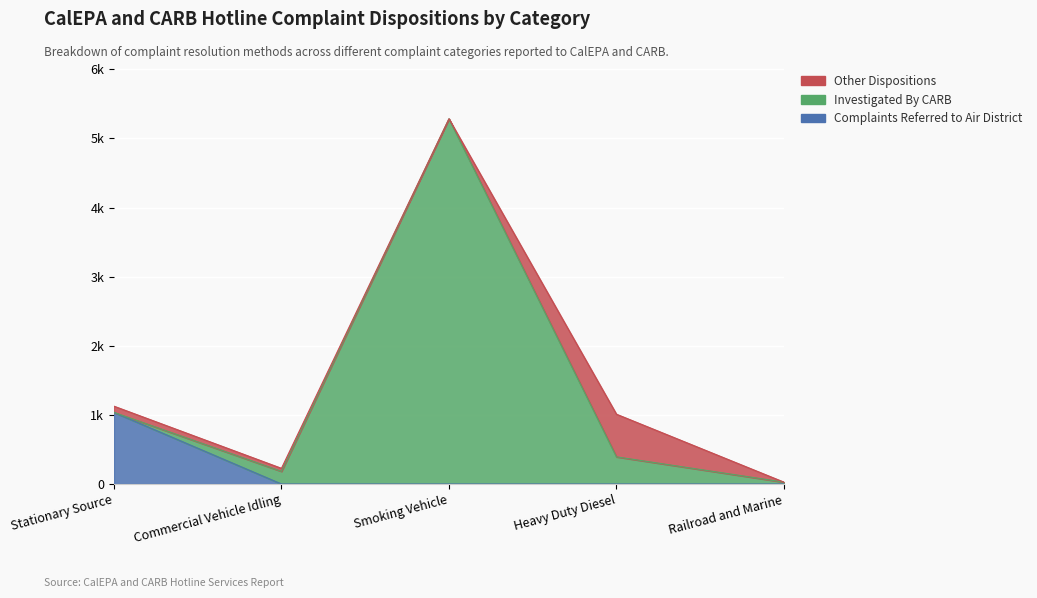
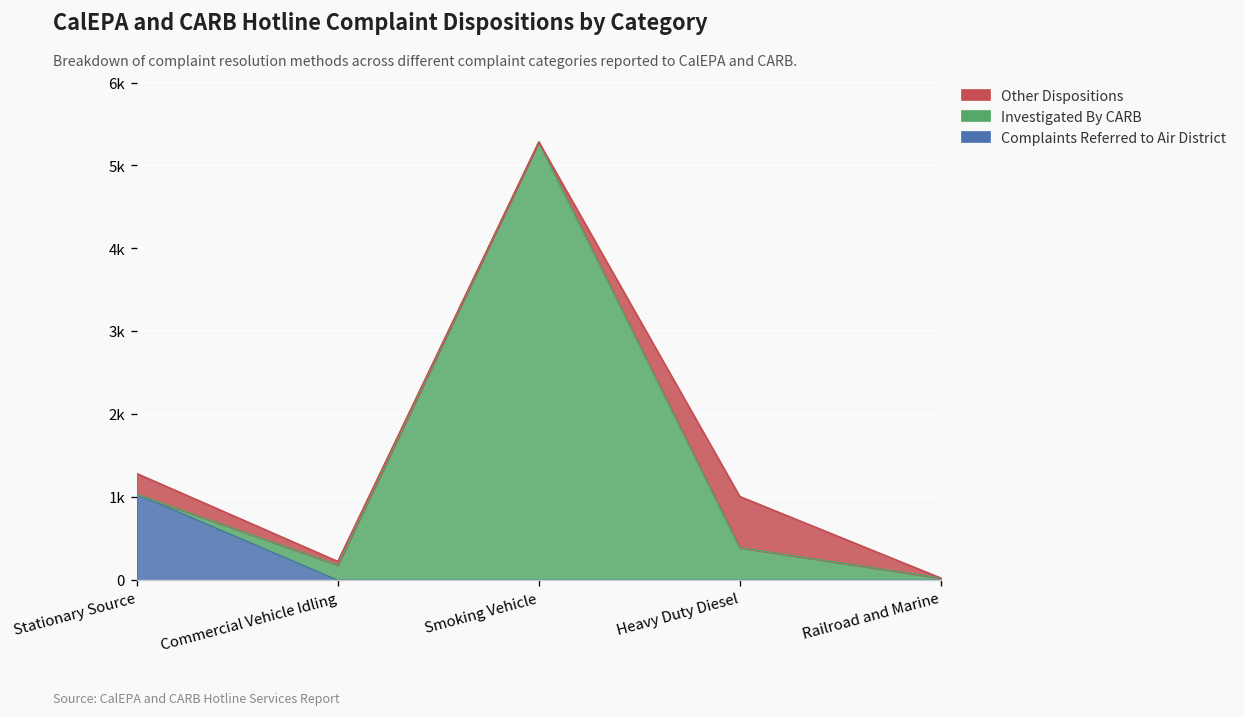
Other Dispositions, Stationary Source: 100 -> 300
